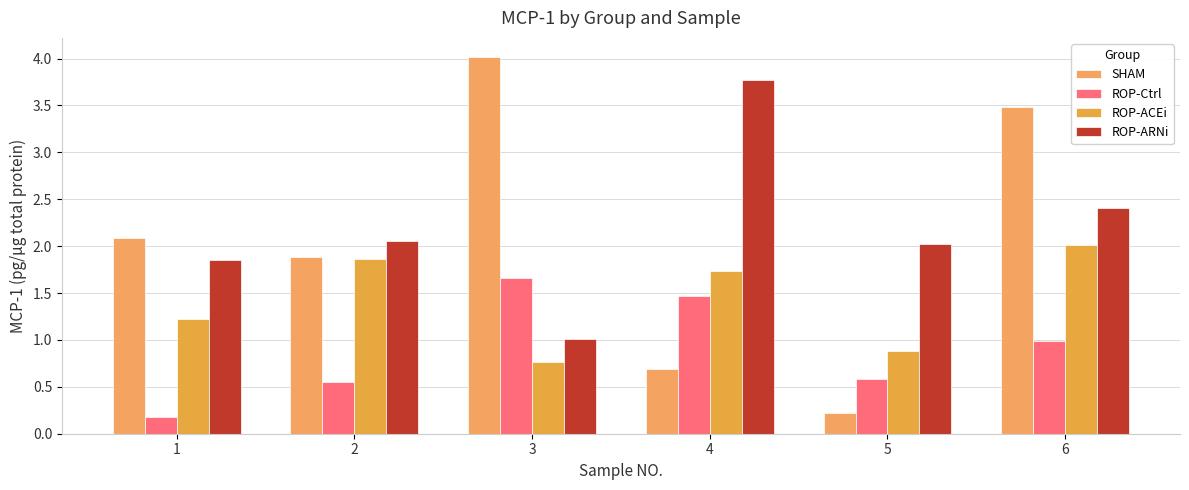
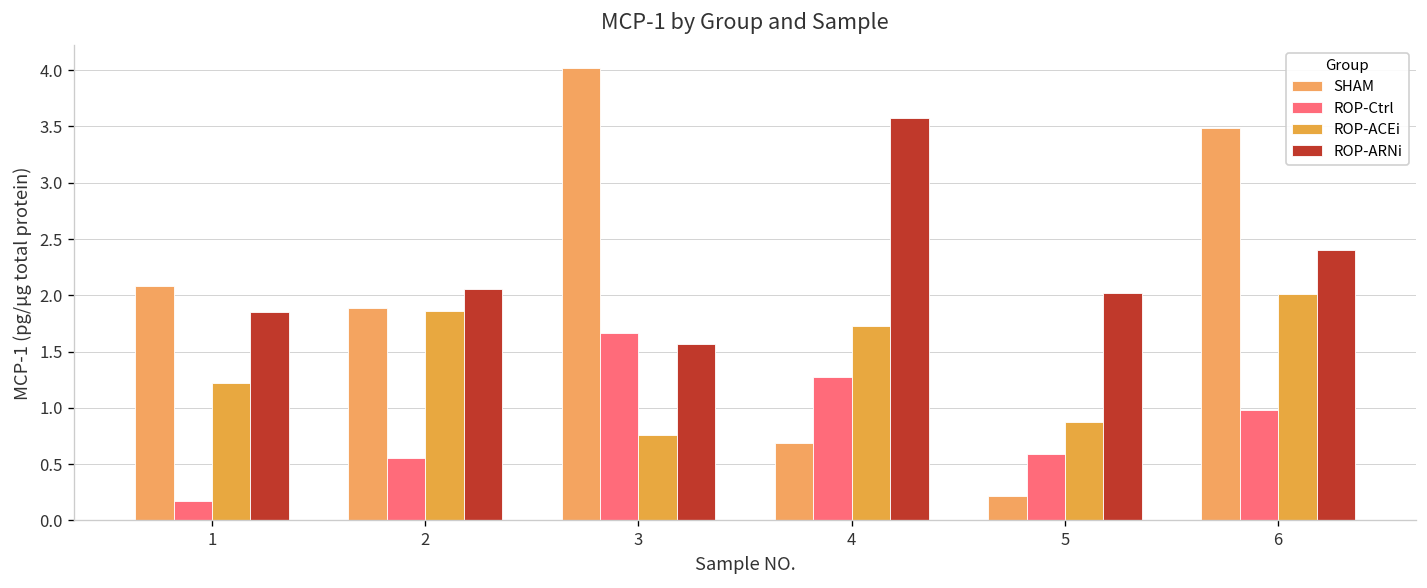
ROP-ARNi, 3: 1.0 -> 1.6
ROP-Ctrl, 4: 1.5 -> 1.3
ROP-ARNi, 4: 3.8 -> 3.6
